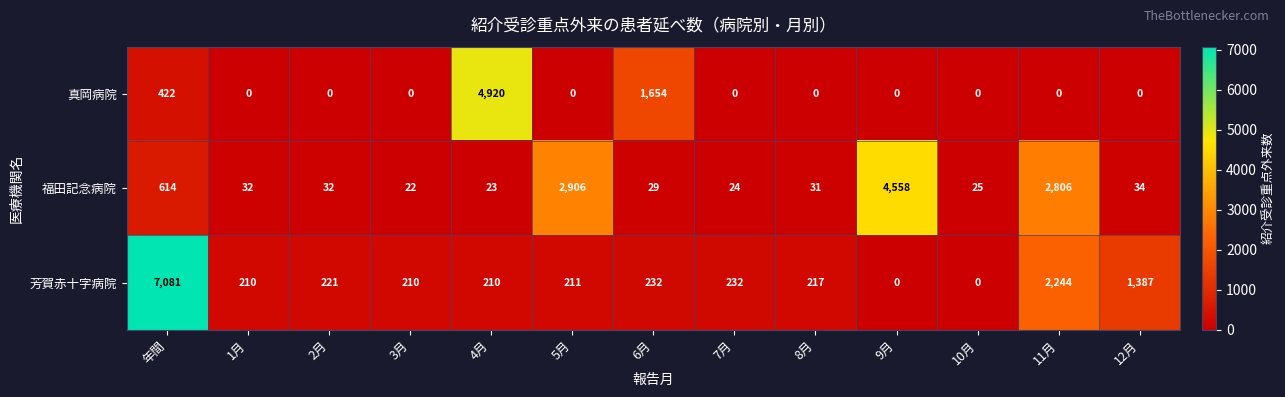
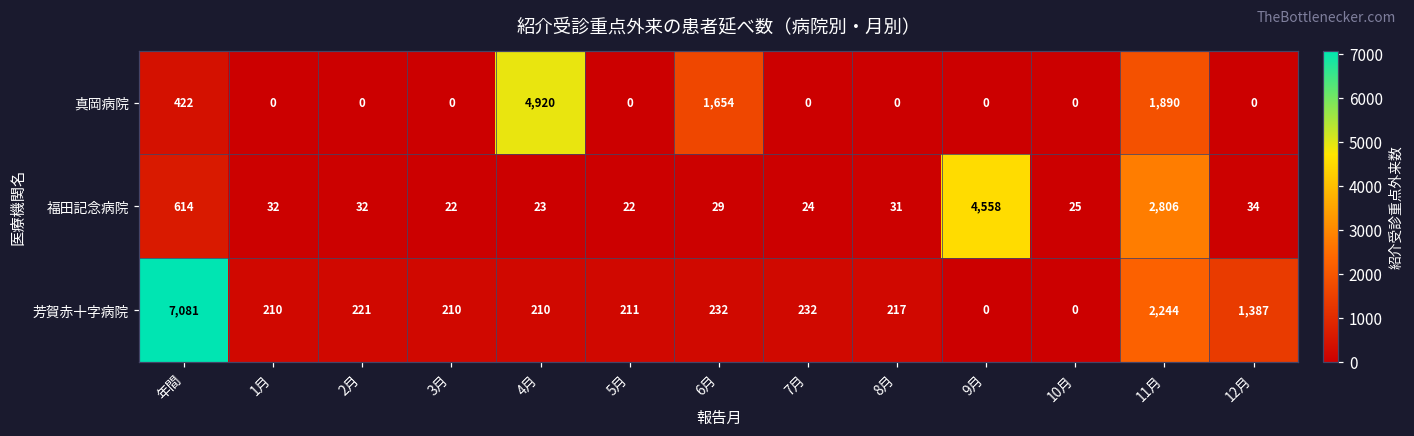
真岡病院, 11月: 0 -> 1,890
福田記念病院, 5月: 2,906 -> 22
